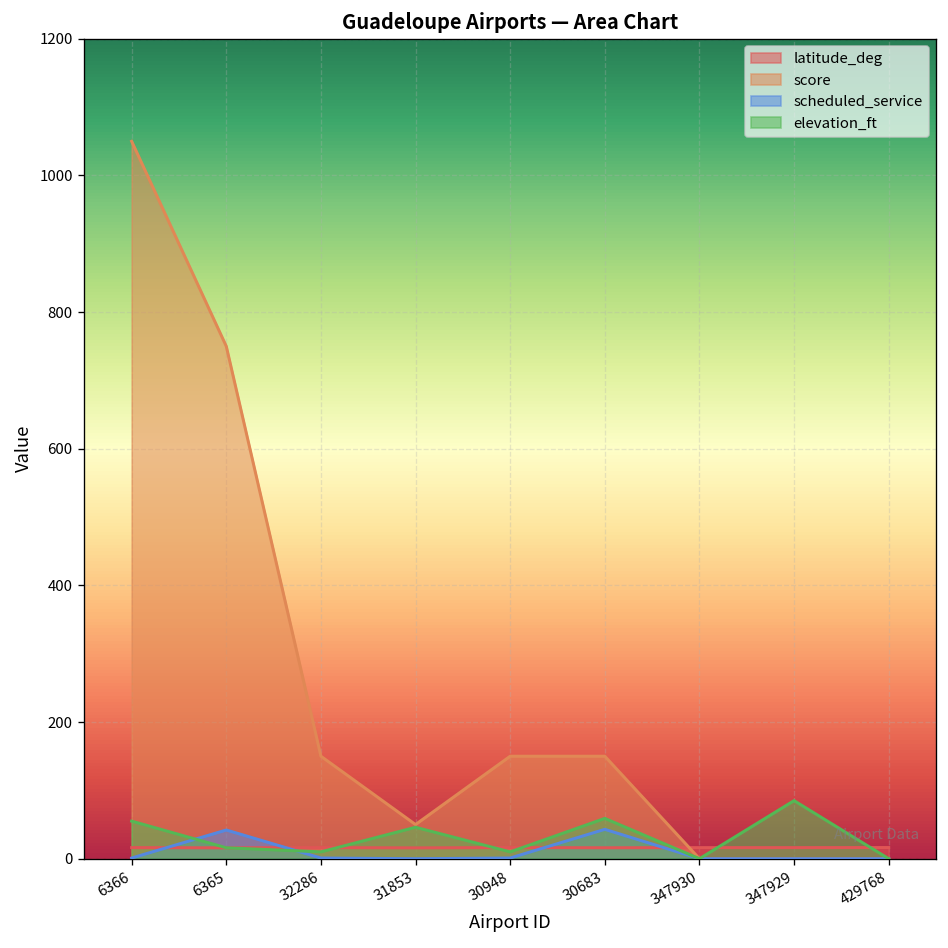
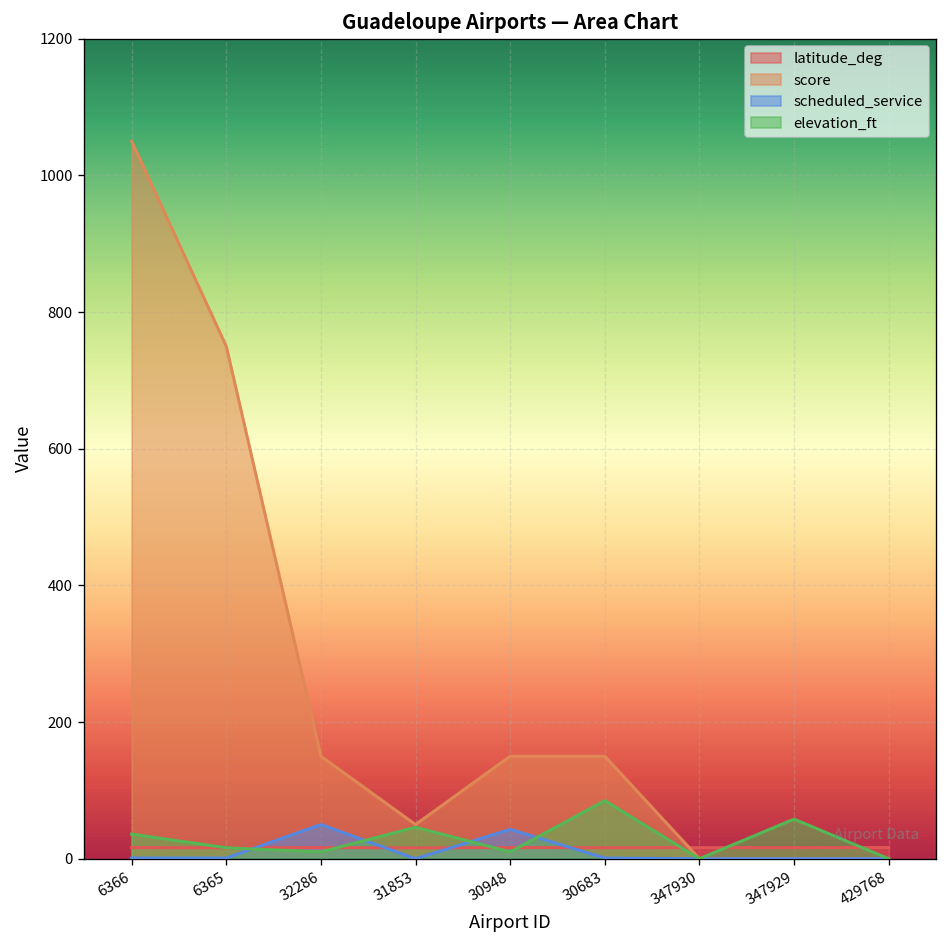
elevation_ft, 6366: 60 -> 40
scheduled_service, 6365: 40 -> 0
scheduled_service, 32286: 0 -> 50
scheduled_service, 30948: 0 -> 40
scheduled_service, 30683: 40 -> 0
elevation_ft, 30683: 60 -> 90
elevation_ft, 347929: 90 -> 60
